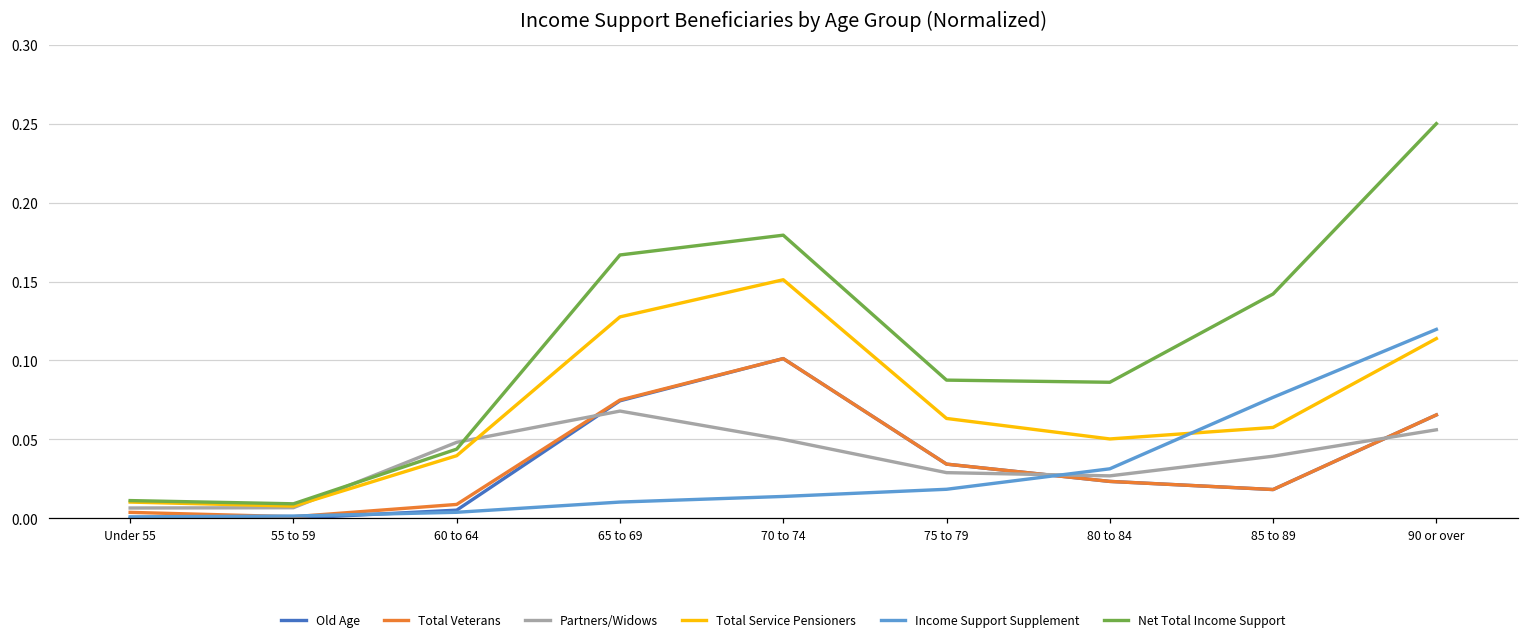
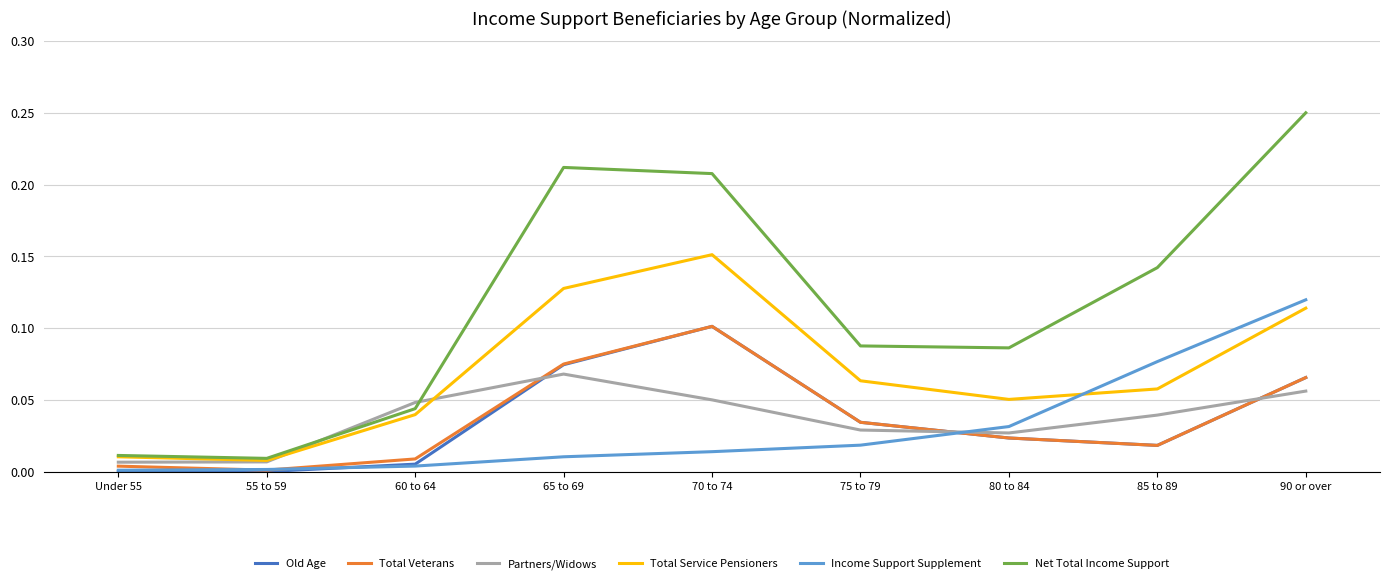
Net Total Income Support, 65 to 69: 0.167 -> 0.212
Net Total Income Support, 70 to 74: 0.179 -> 0.208
